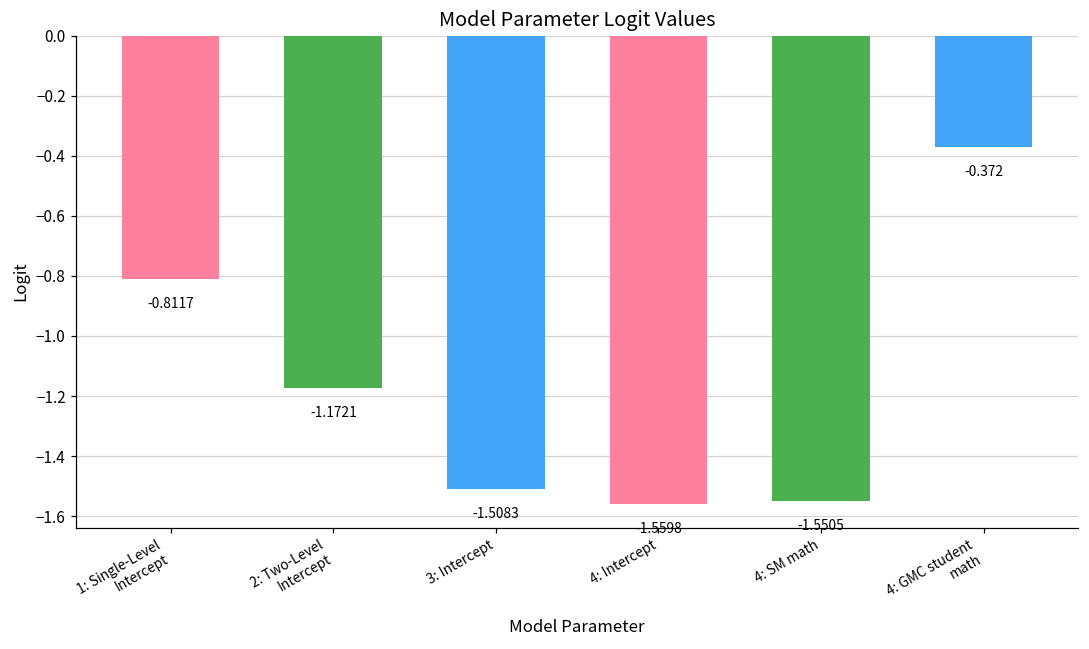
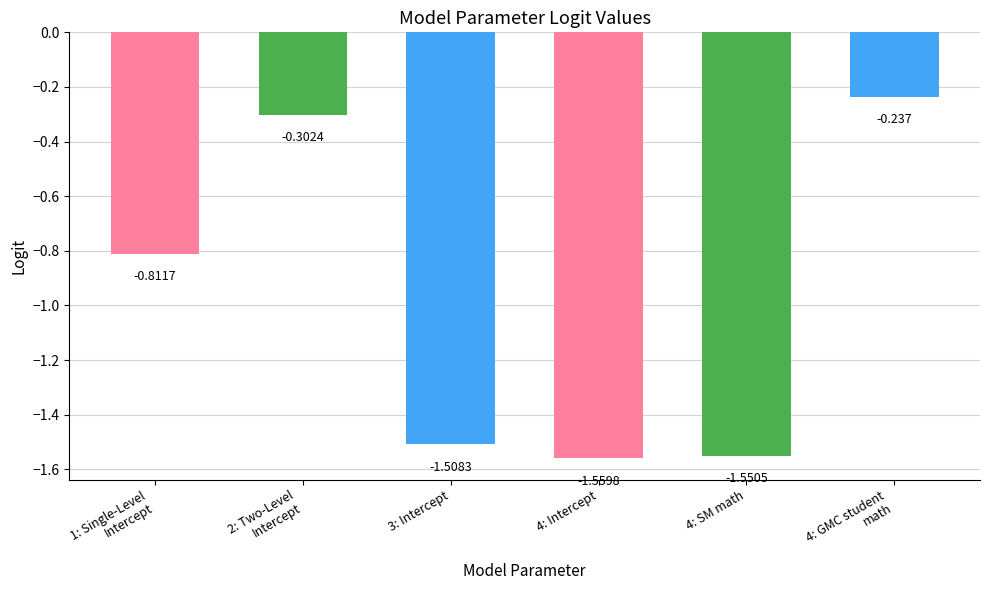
2: Two-Level Intercept: -1.1721 -> -0.3024
4: GMC student math: -0.372 -> -0.237
